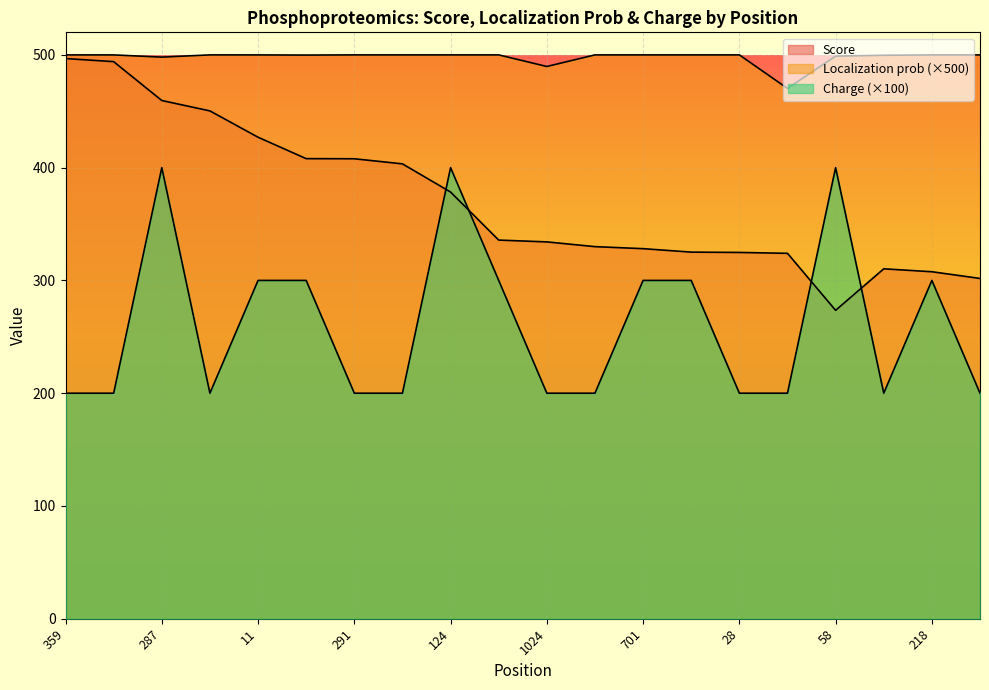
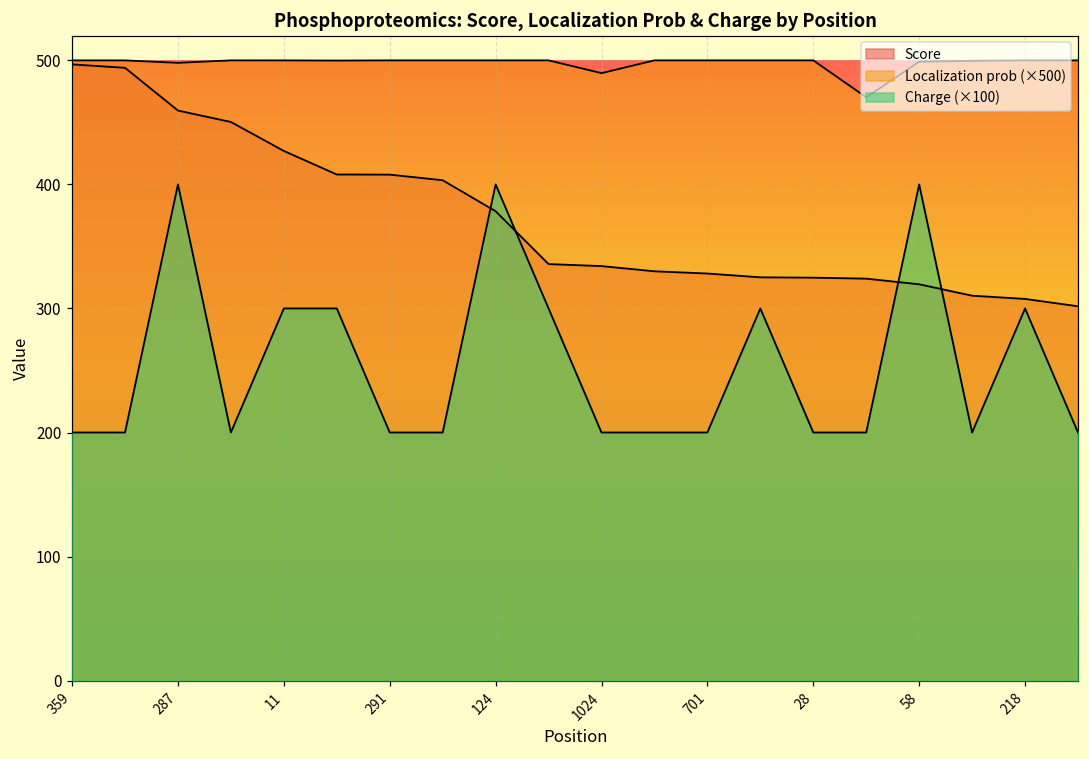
Charge (×100), 701: 300 -> 200
Score, 58: 273 -> 319
